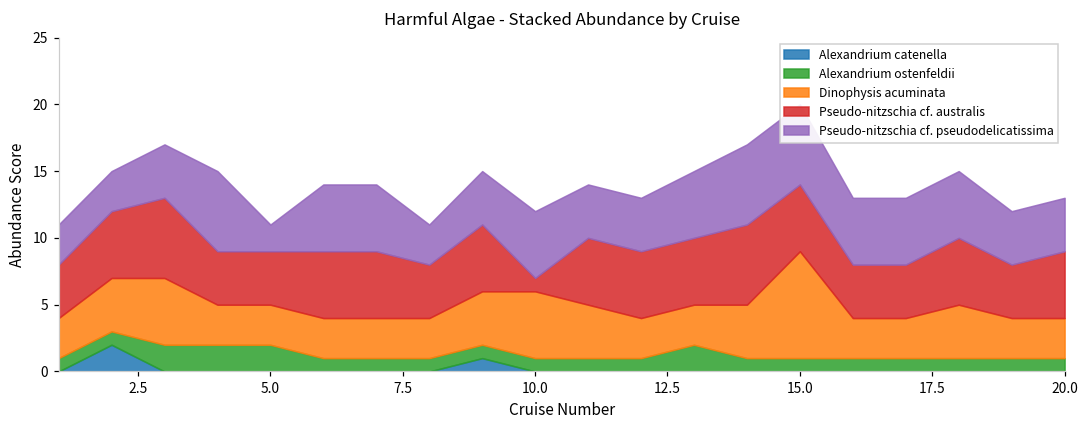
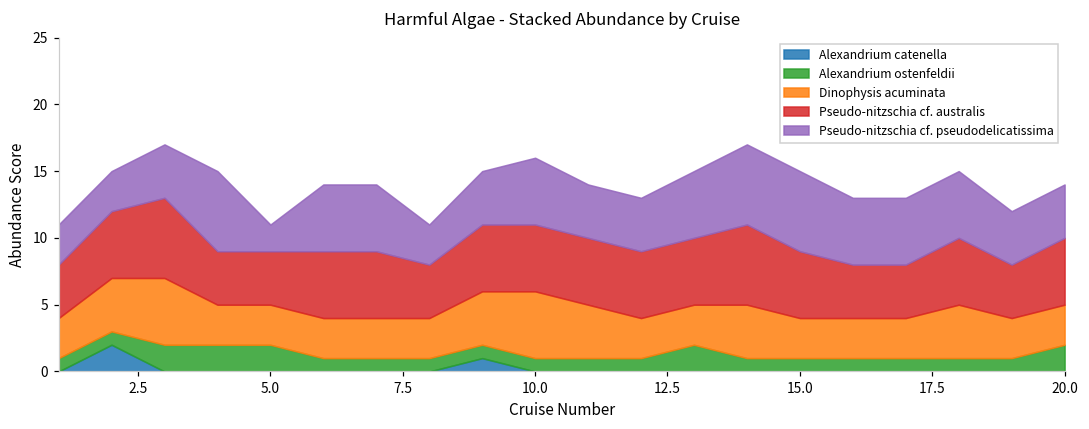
Pseudo-nitzschia cf. australis, 10.0: 1 -> 5
Dinophysis acuminata, 15.0: 8 -> 3
Alexandrium ostenfeldii, 20.0: 1 -> 2
